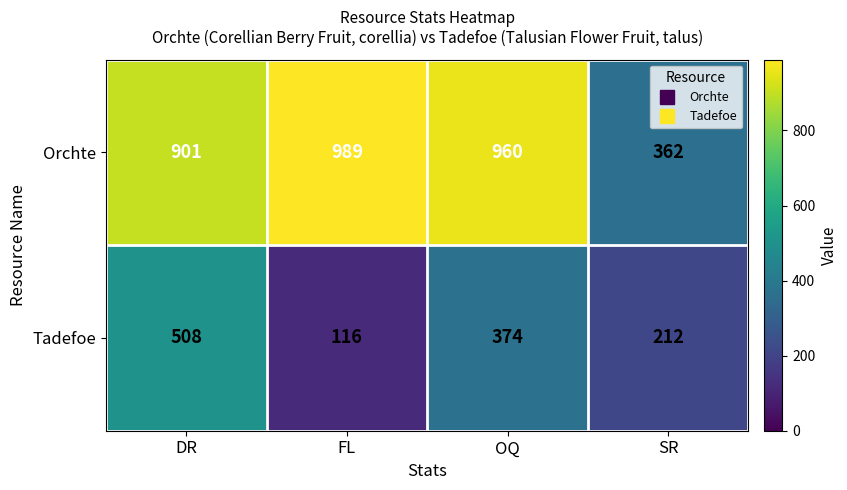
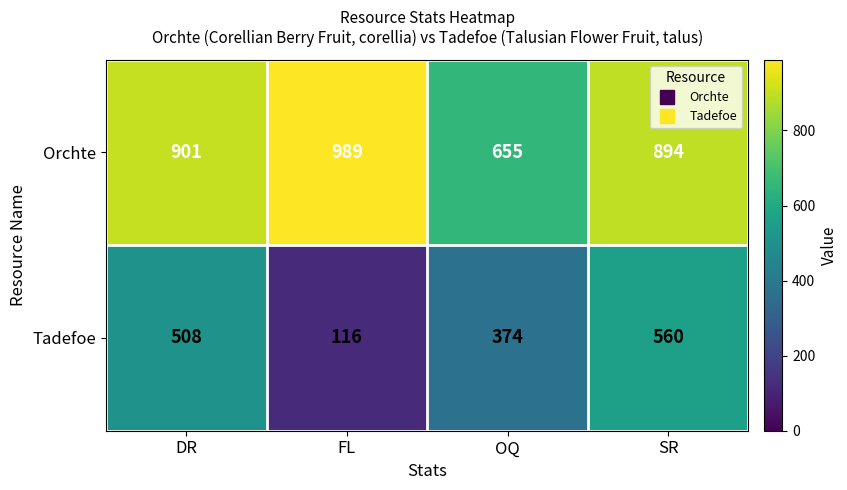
Orchte, OQ: 960 -> 655
Orchte, SR: 362 -> 894
Tadefoe, SR: 212 -> 560
